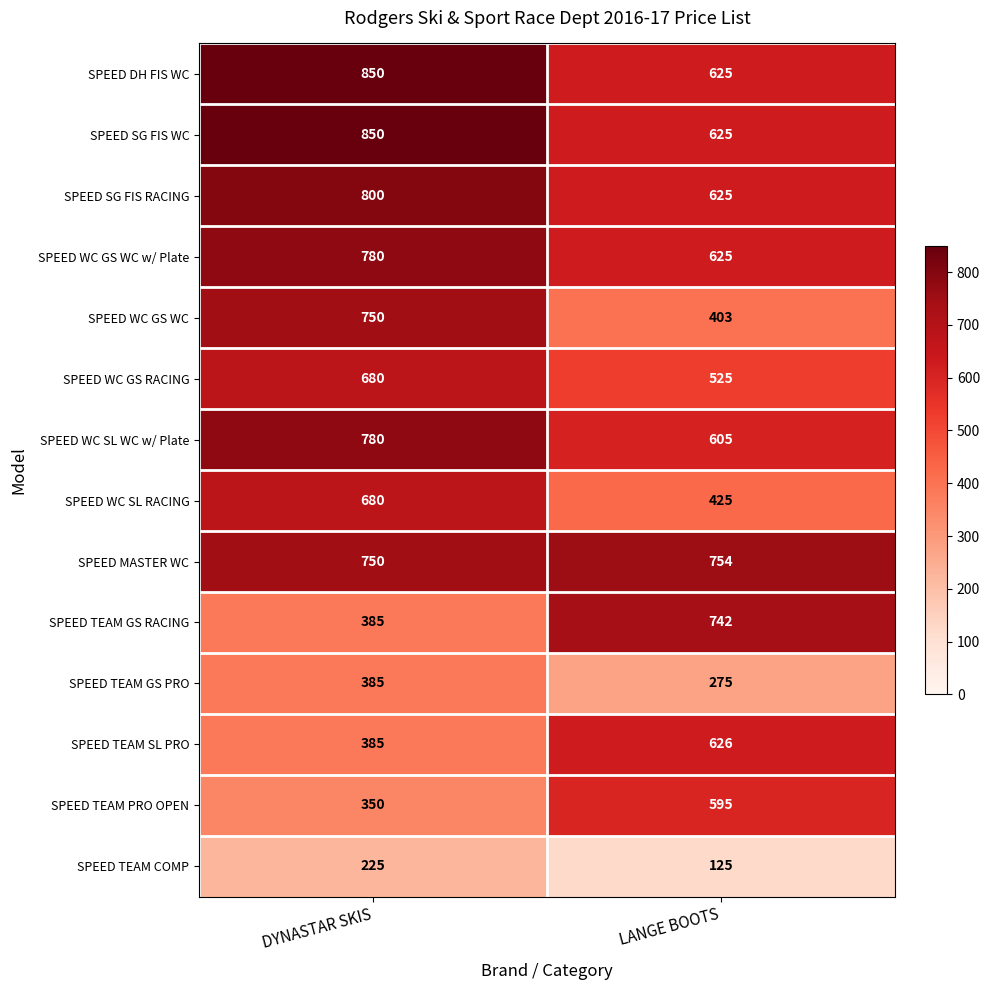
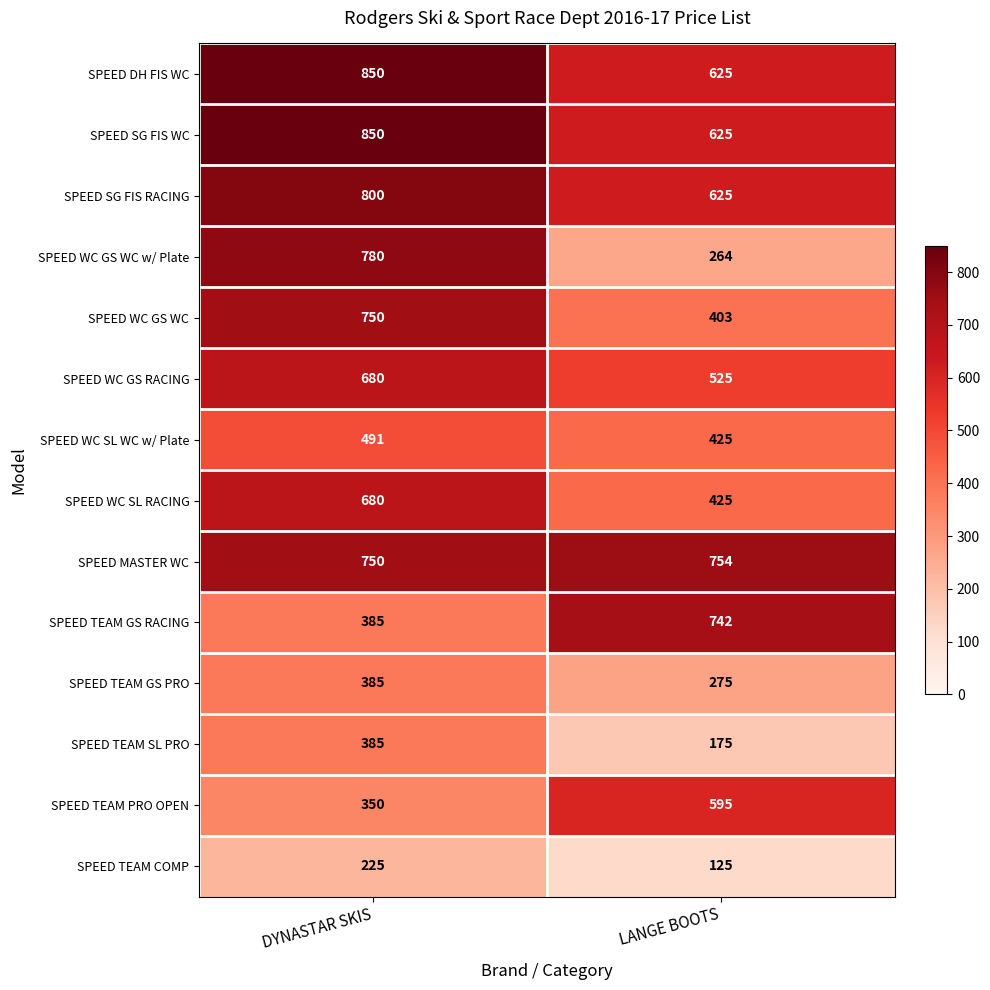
SPEED WC GS WC w/ Plate, LANGE BOOTS: 625 -> 264
SPEED WC SL WC w/ Plate, DYNASTAR SKIS: 780 -> 491
SPEED WC SL WC w/ Plate, LANGE BOOTS: 605 -> 425
SPEED TEAM SL PRO, LANGE BOOTS: 626 -> 175
